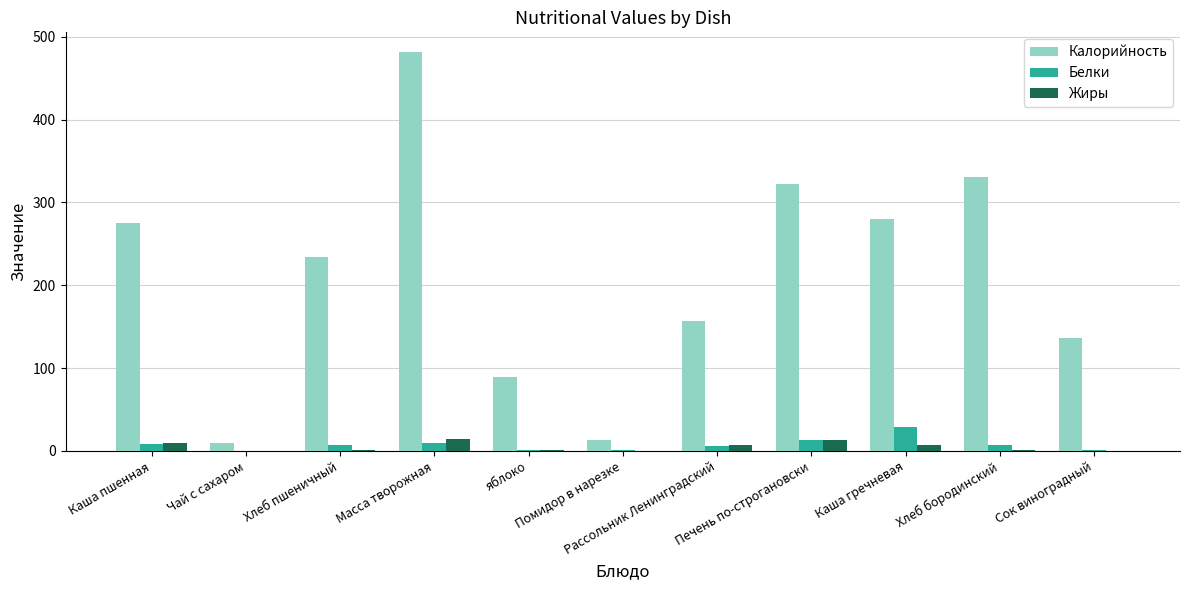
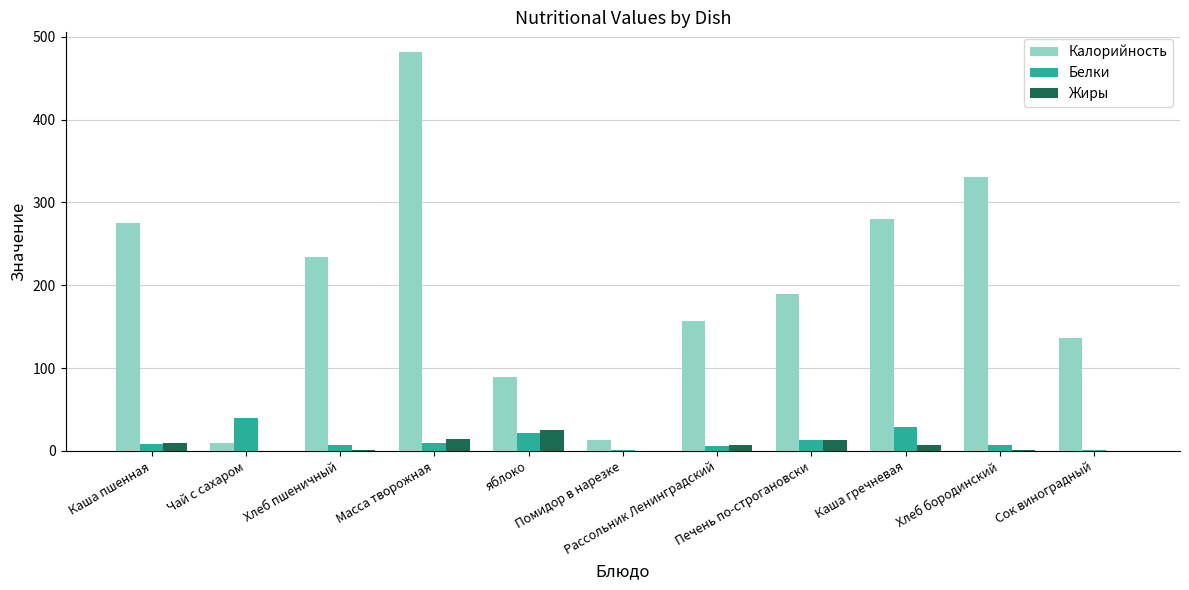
Белки, Чай с сахаром: 0 -> 40
Белки, яблоко: 0 -> 20
Жиры, яблоко: 0 -> 30
Калорийность, Печень по-строгановски: 320 -> 190
